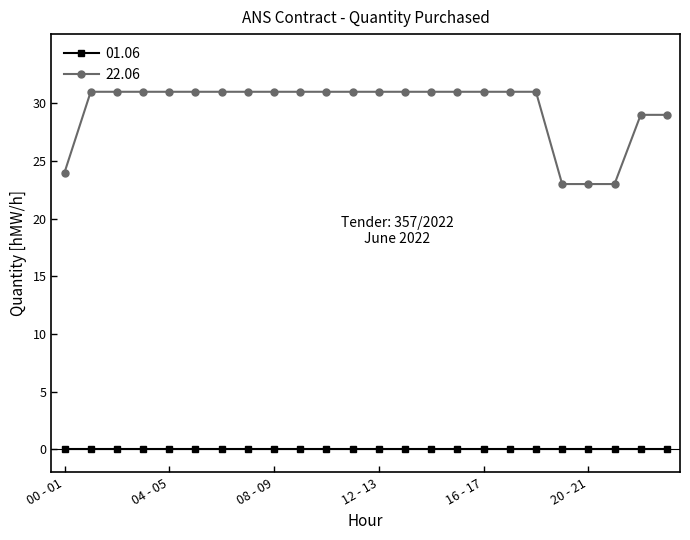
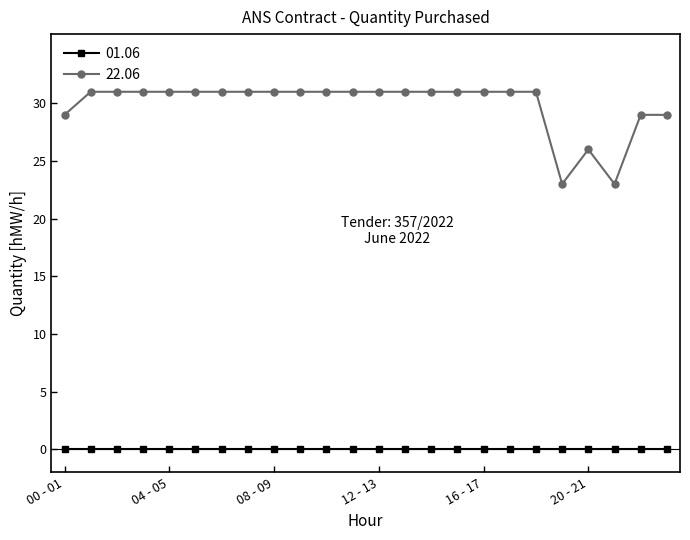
22.06, 00 - 01: 24 -> 29
22.06, 20 - 21: 23 -> 26
